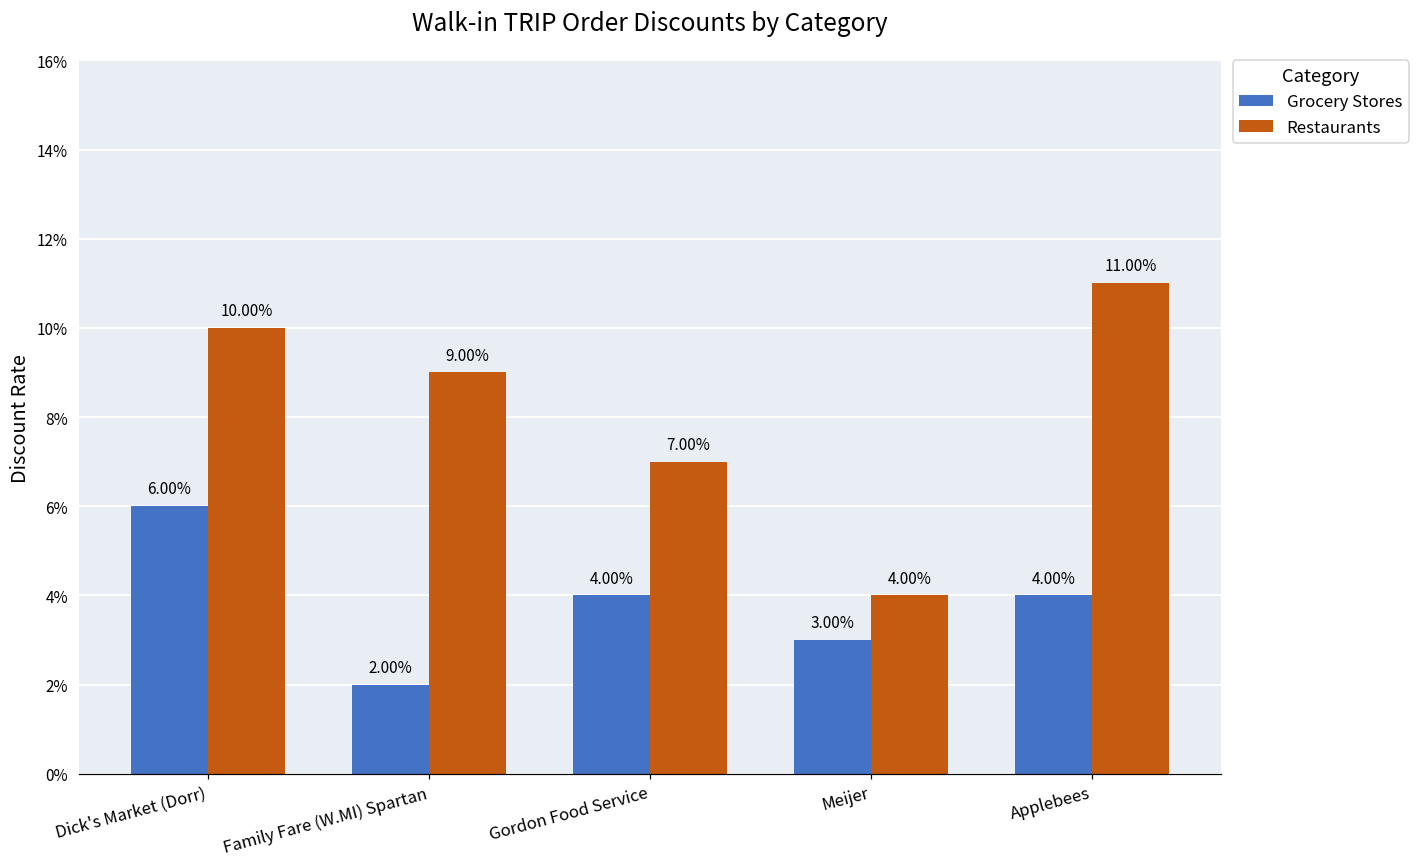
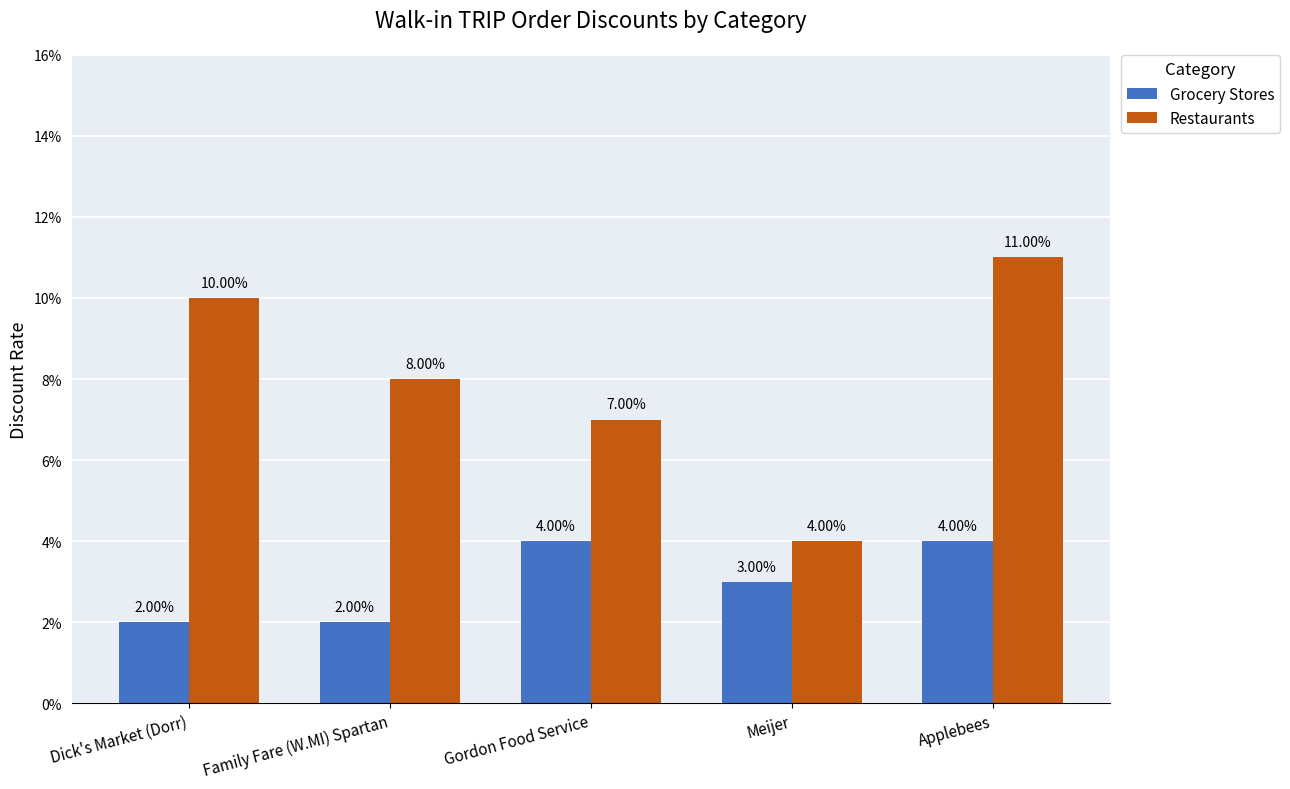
Grocery Stores, Dick's Market (Dorr): 6.00% -> 2.00%
Restaurants, Family Fare (W.MI) Spartan: 9.00% -> 8.00%
